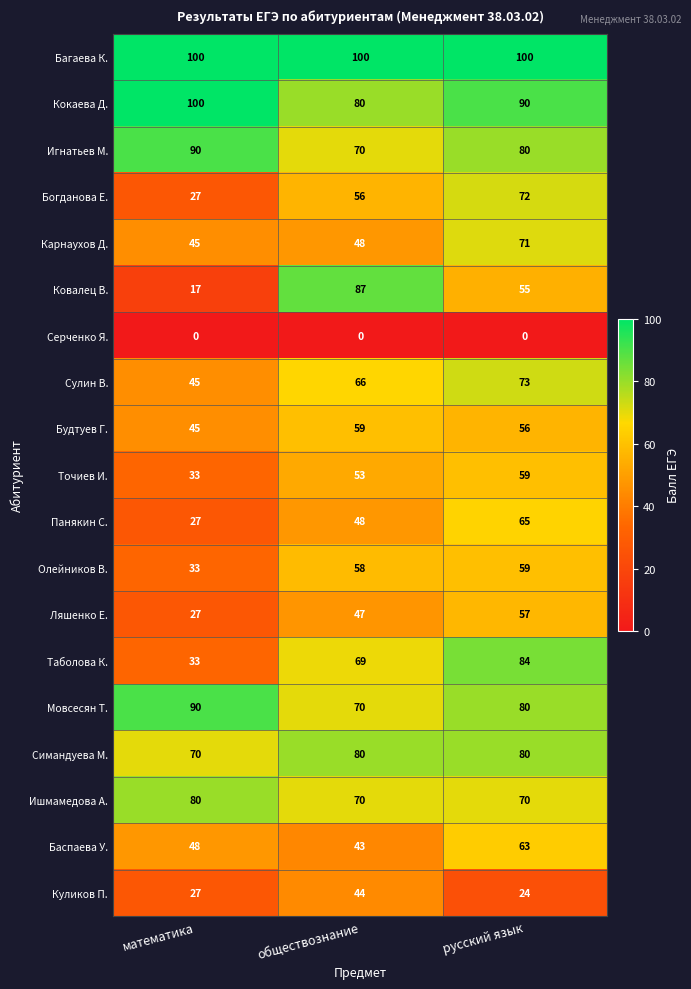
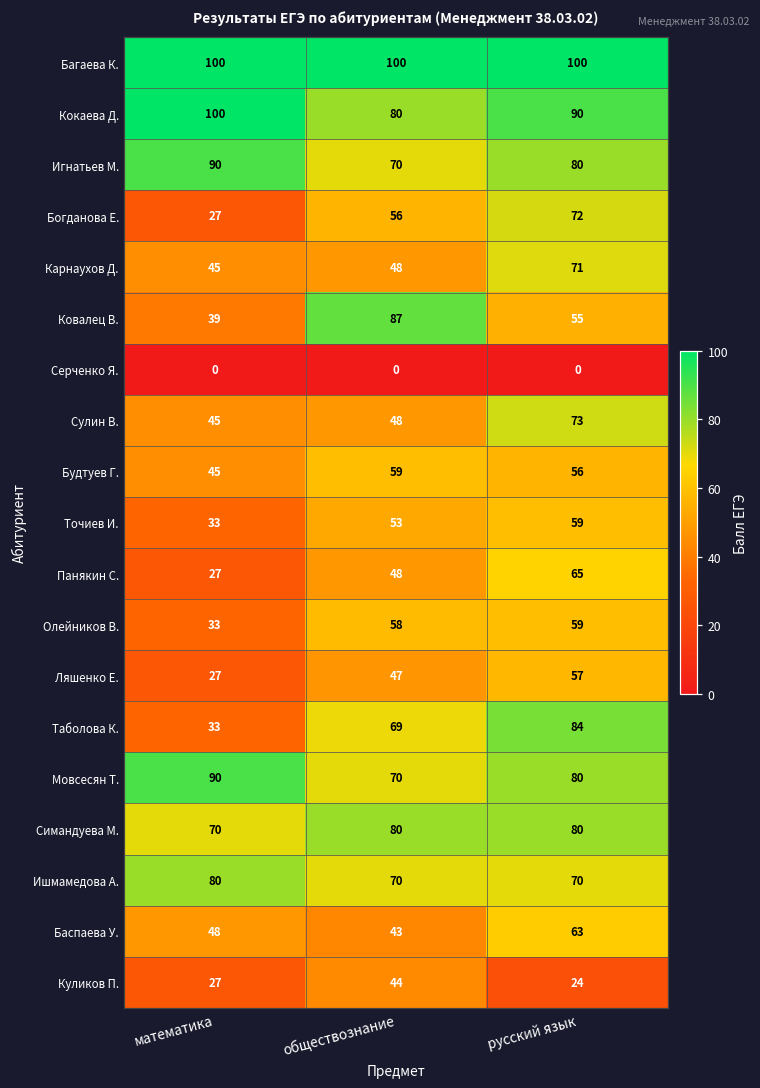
Ковалец В., математика: 17 -> 39
Сулин В., обществознание: 66 -> 48
